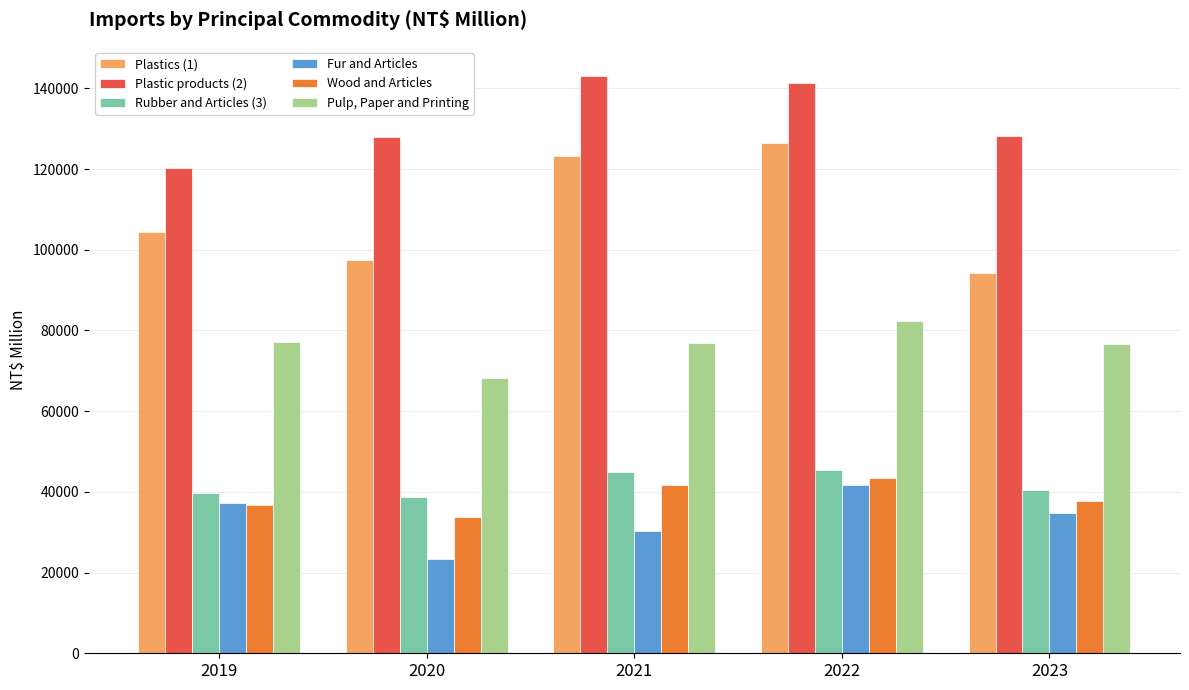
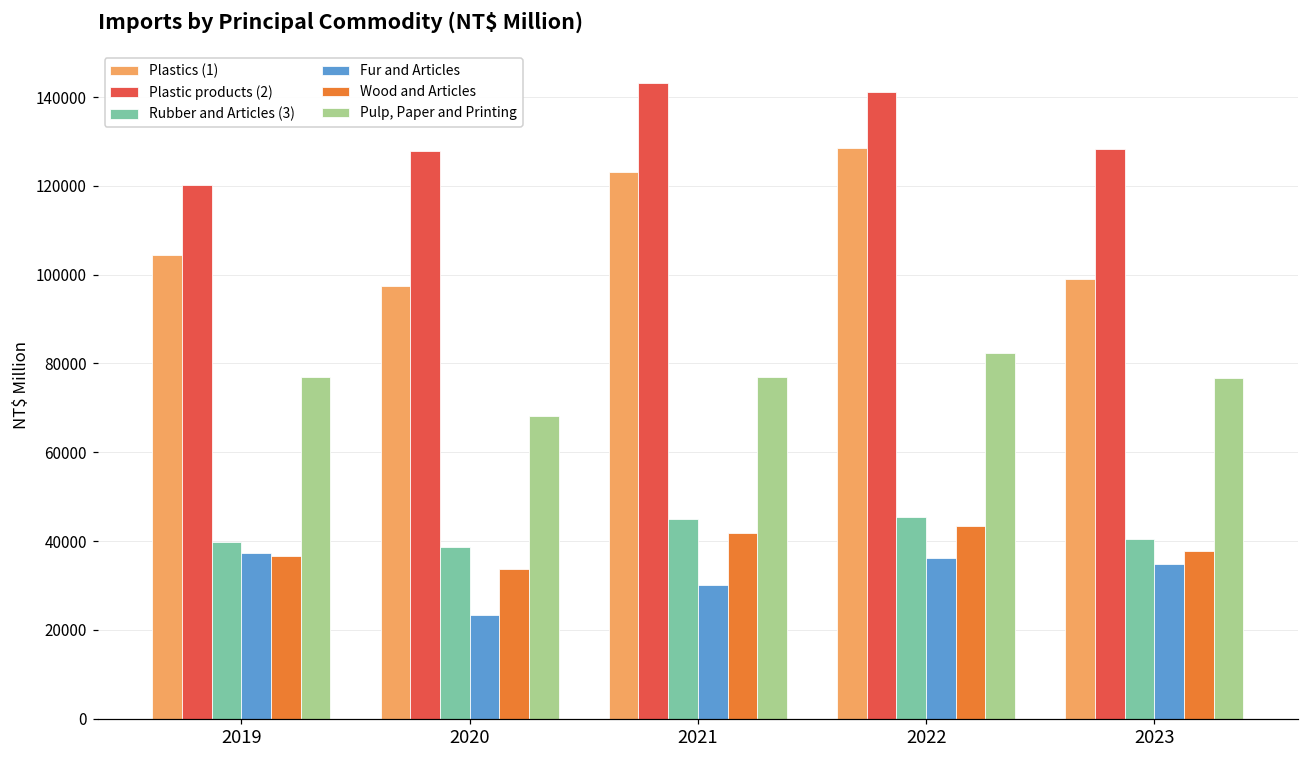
Plastics (1), 2022: 126000 -> 129000
Fur and Articles, 2022: 42000 -> 36000
Plastics (1), 2023: 94000 -> 99000
